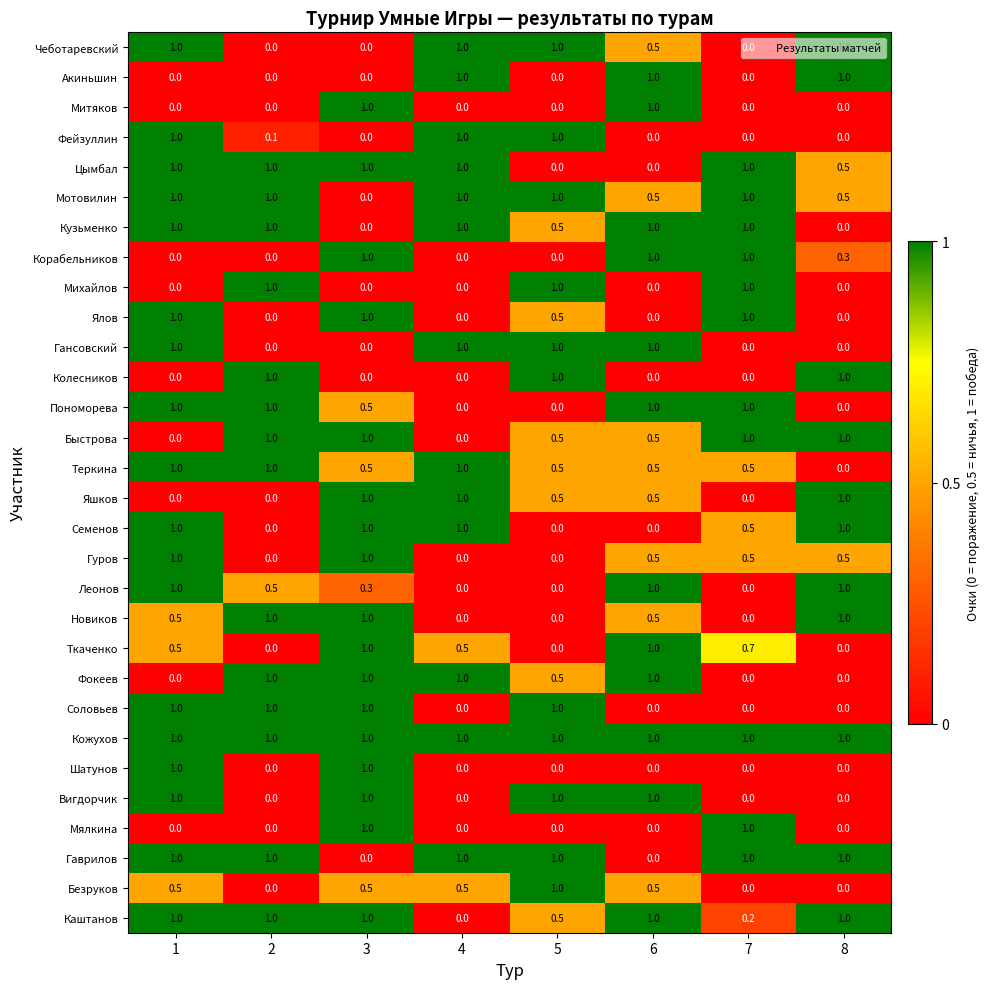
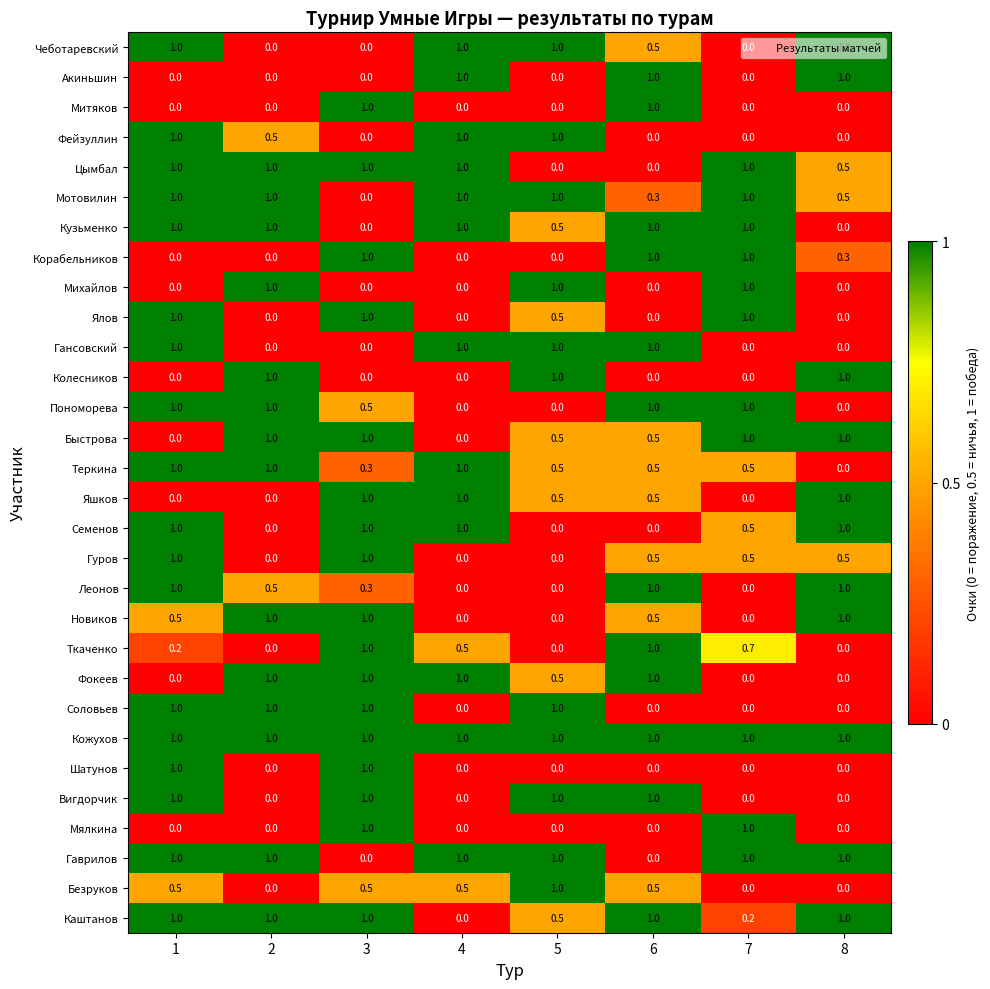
Фейзуллин, 2: 0.1 -> 0.5
Мотовилин, 6: 0.5 -> 0.3
Теркина, 3: 0.5 -> 0.3
Ткаченко, 1: 0.5 -> 0.2
